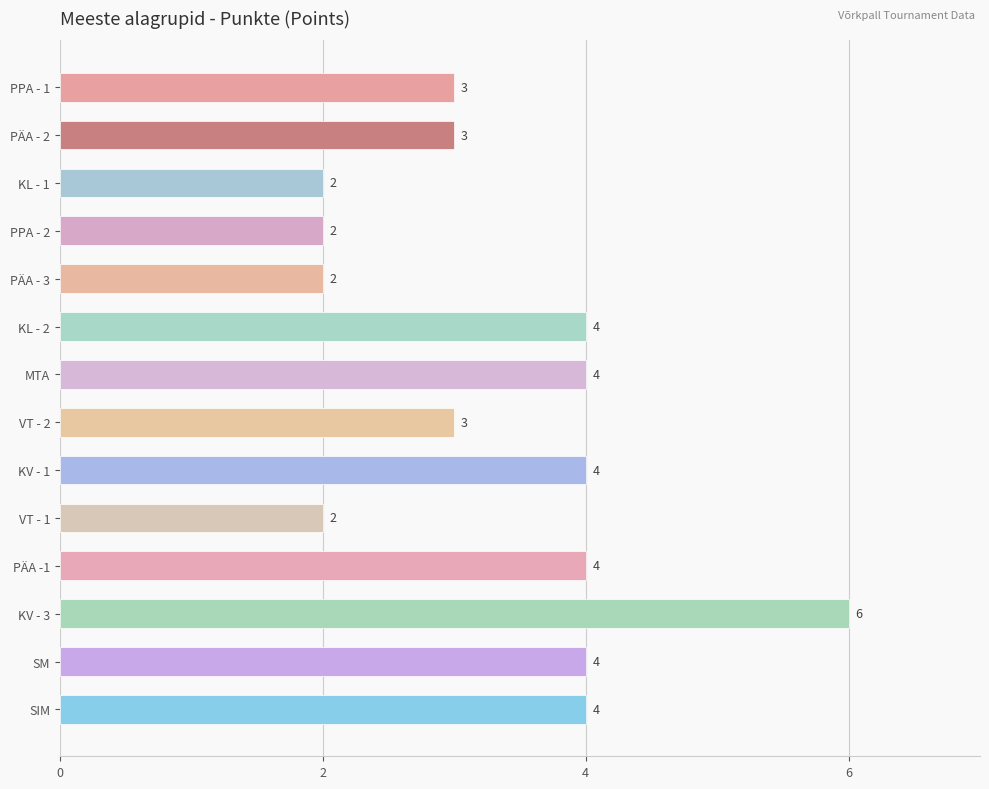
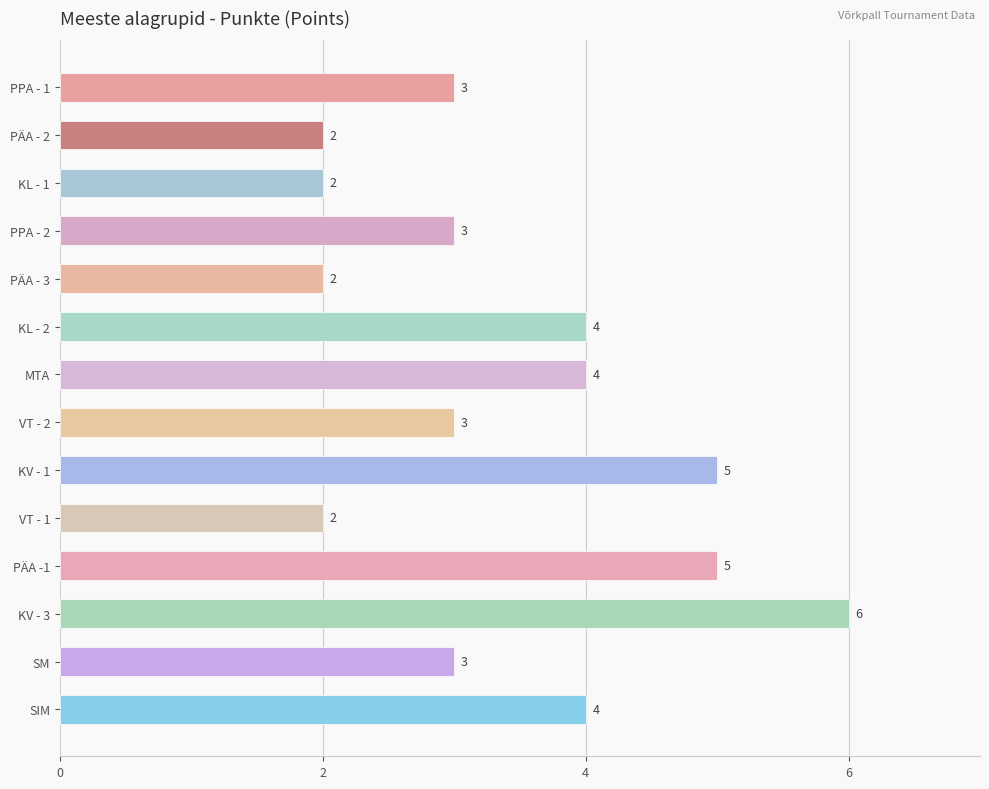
PÄA - 2: 3 -> 2
PPA - 2: 2 -> 3
KV - 1: 4 -> 5
PÄA -1: 4 -> 5
SM: 4 -> 3
